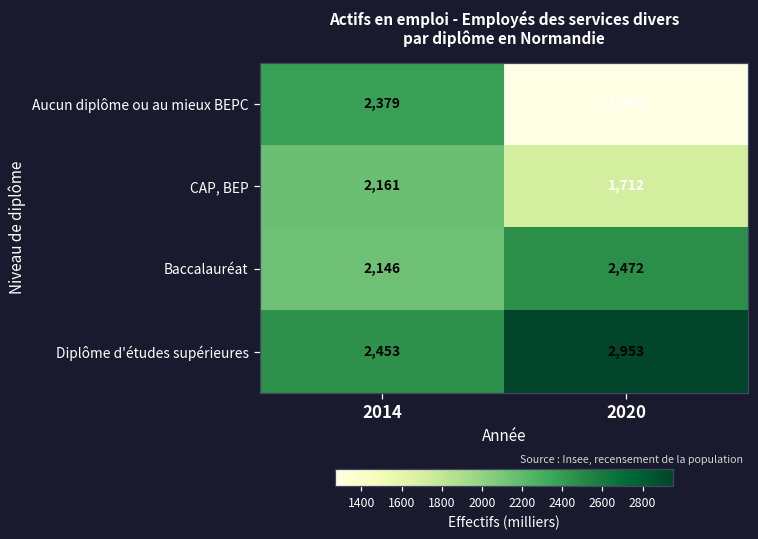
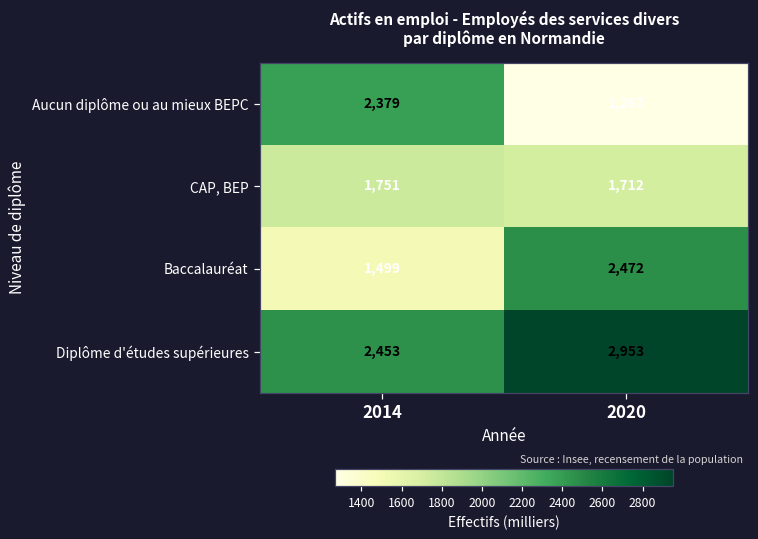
CAP, BEP, 2014: 2,161 -> 1,751
Baccalauréat, 2014: 2,146 -> 1,499
